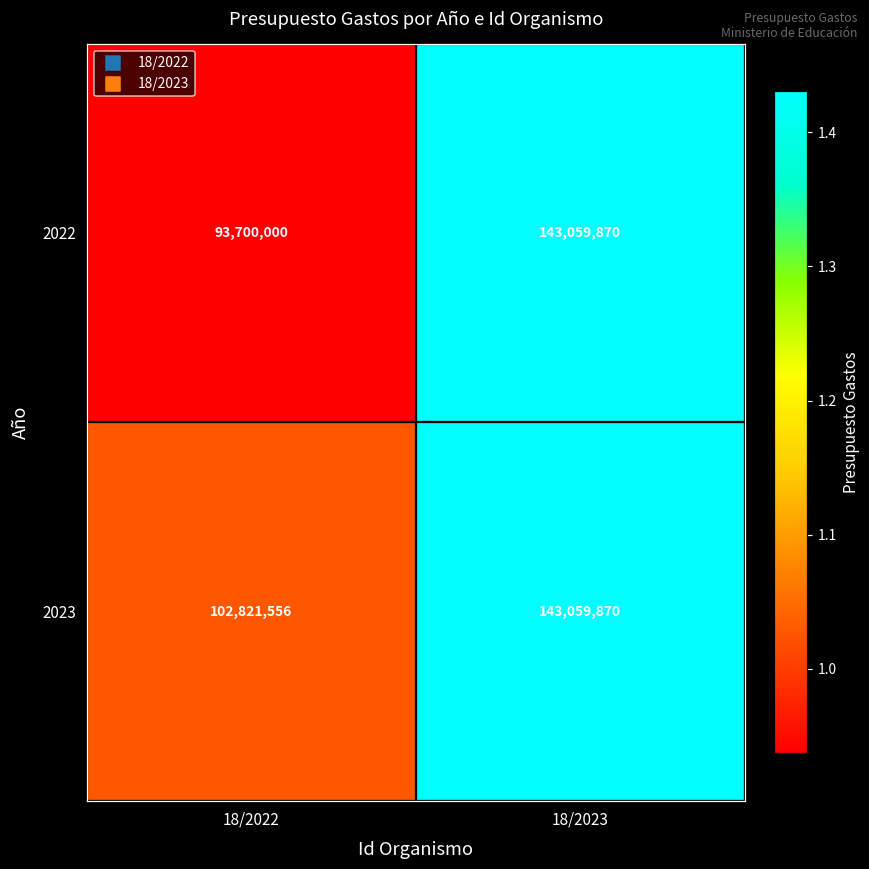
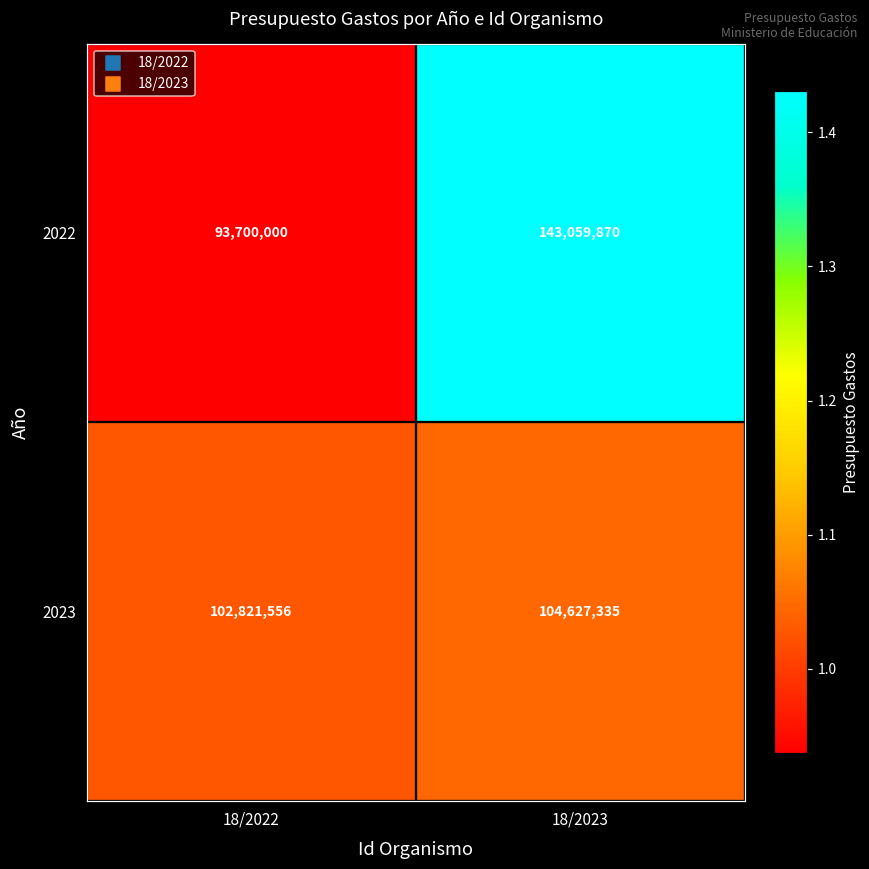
2023, 18/2023: 143,059,870 -> 104,627,335
